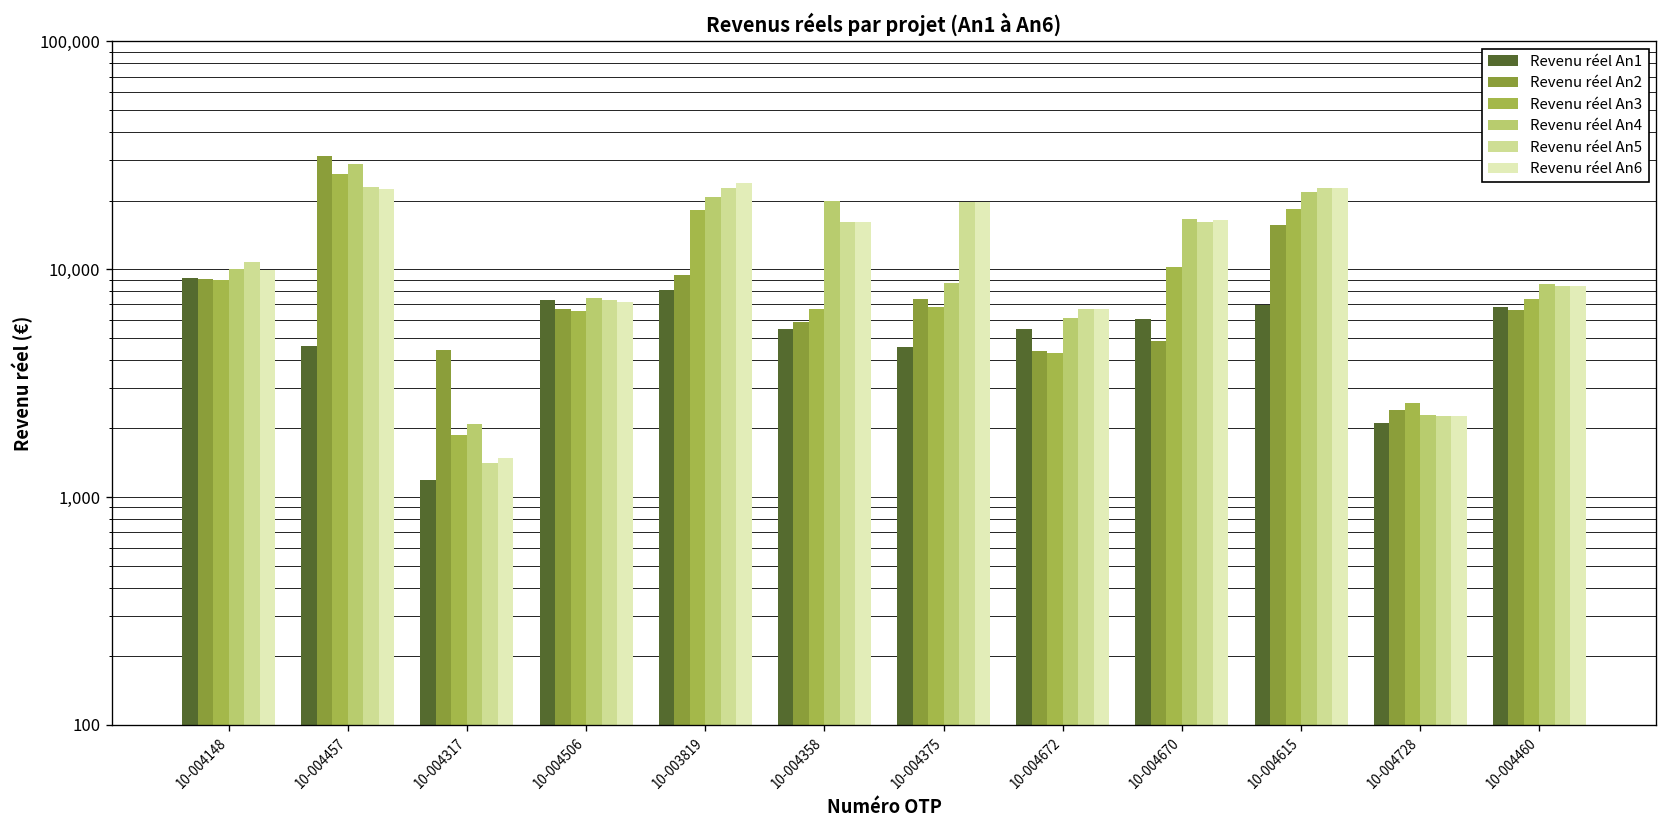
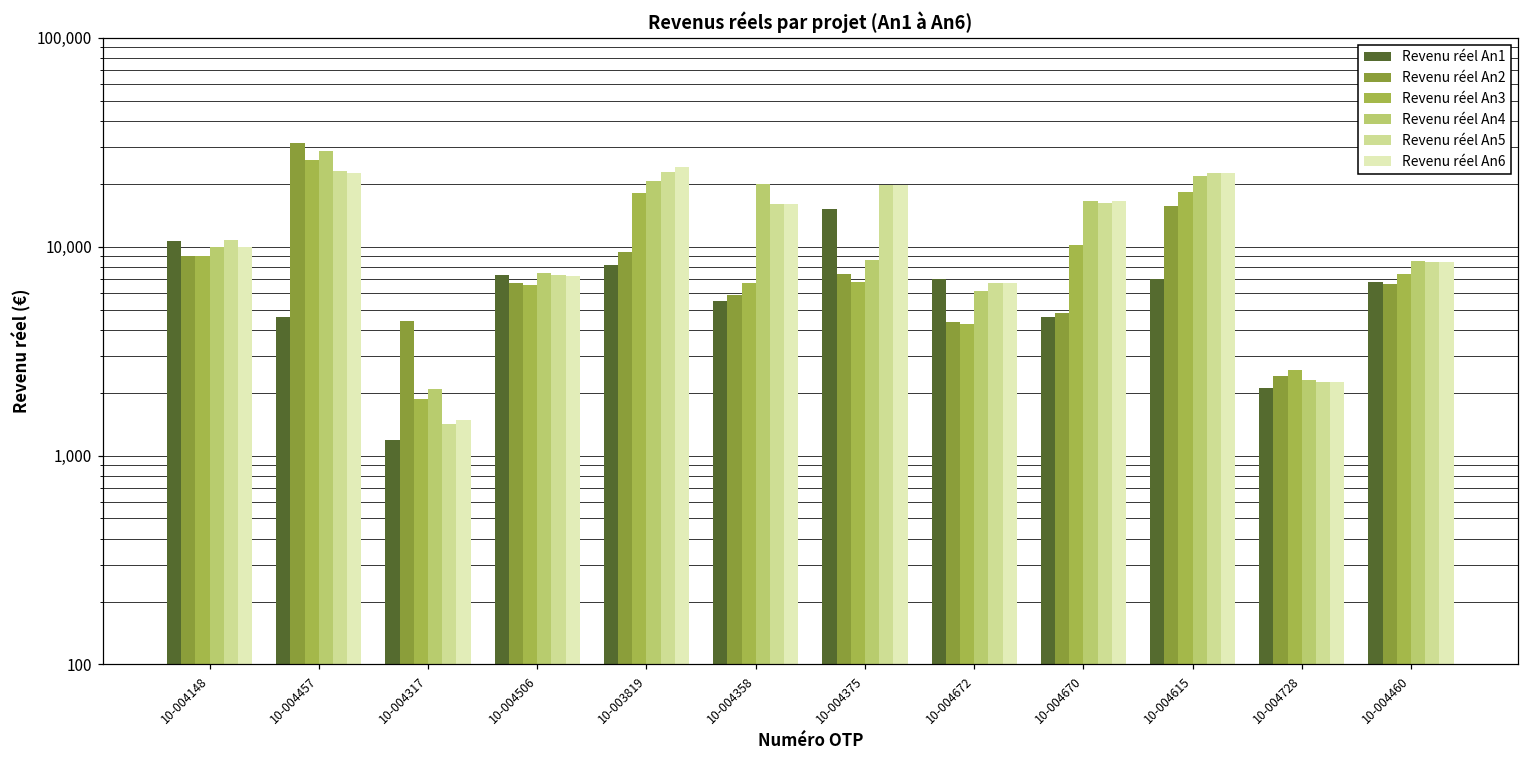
Revenu réel An1, 10-004148: 9,000 -> 11,000
Revenu réel An1, 10-004375: 4,600 -> 15,000
Revenu réel An1, 10-004672: 5,500 -> 7,000
Revenu réel An1, 10-004670: 6,000 -> 4,600
